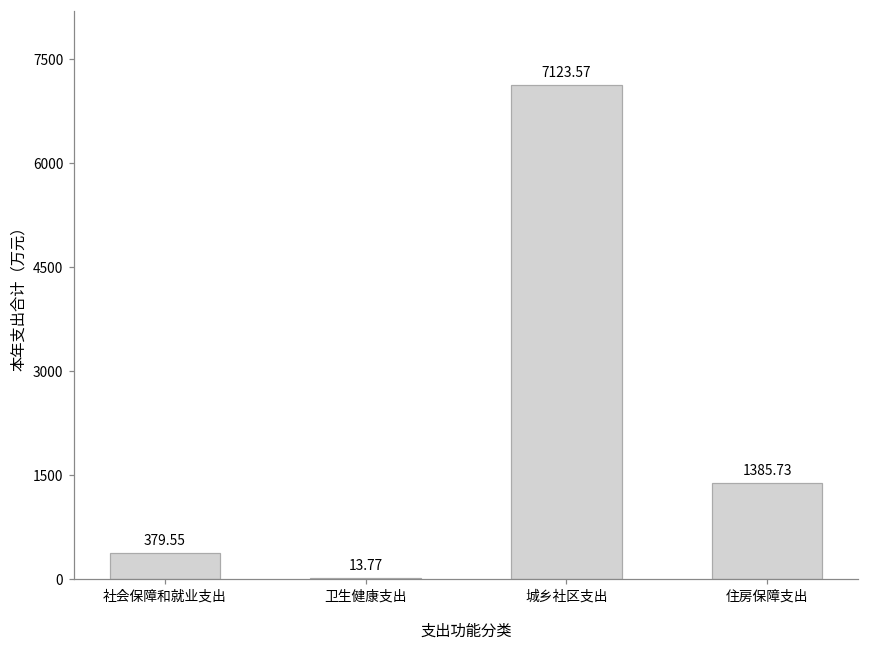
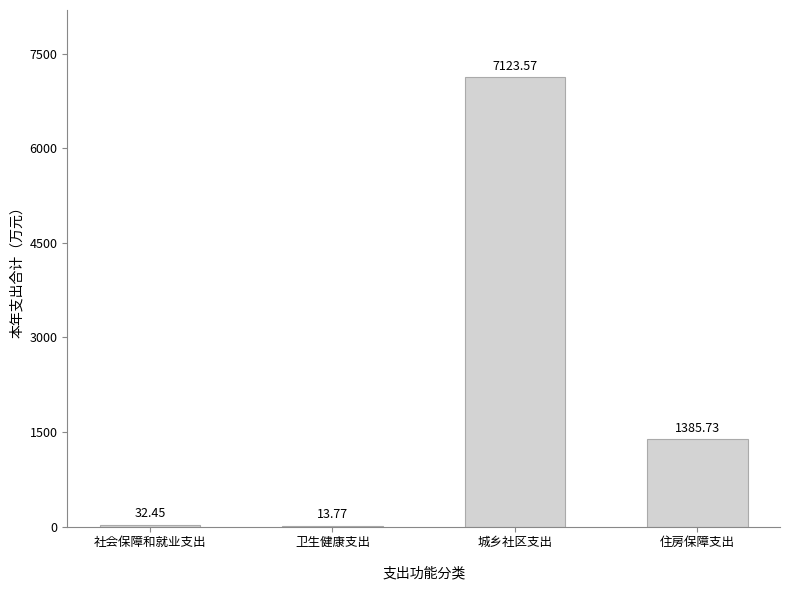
社会保障和就业支出: 379.55 -> 32.45
